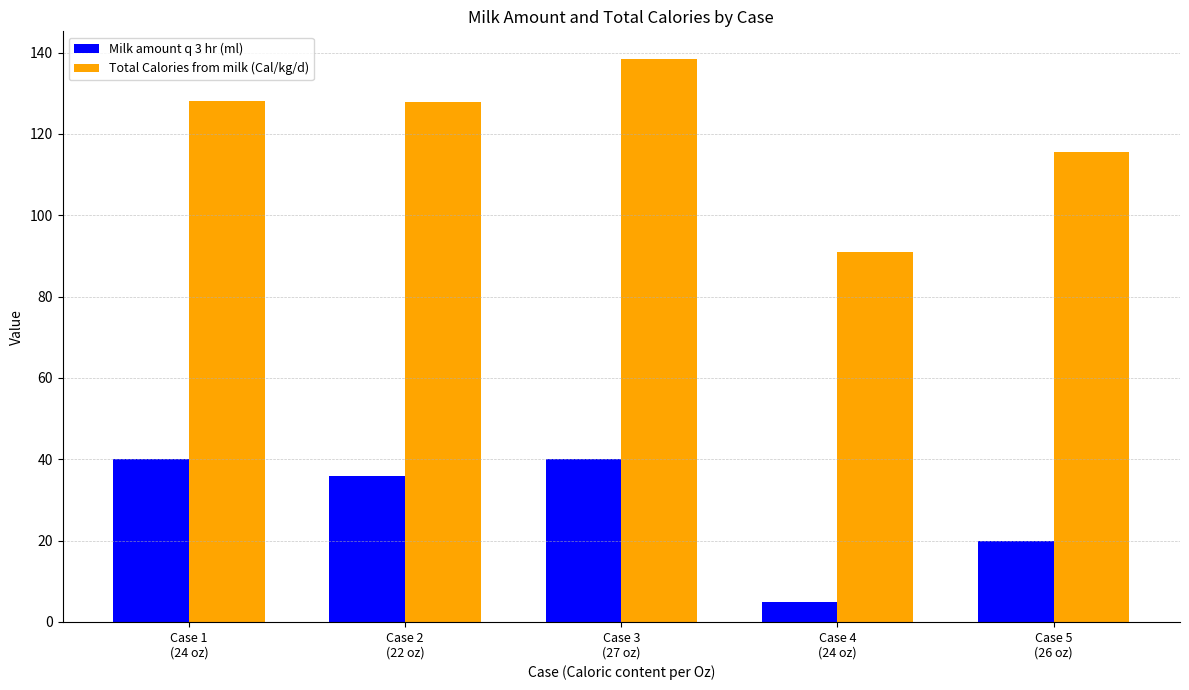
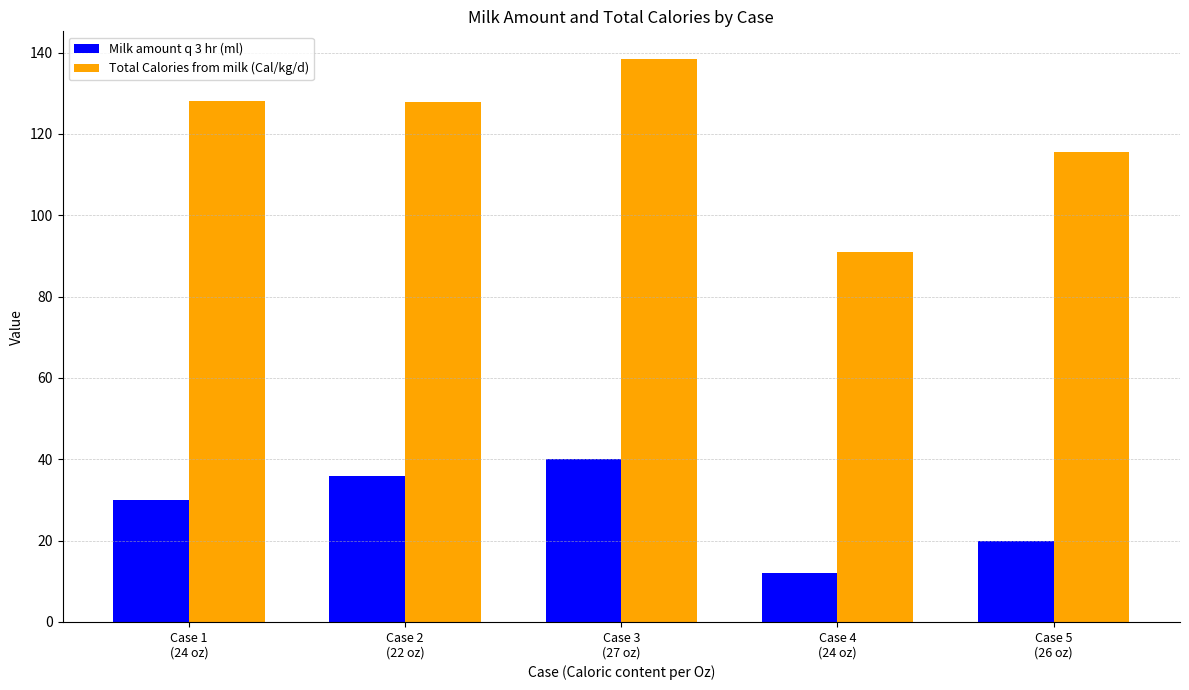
Milk amount q 3 hr (ml), Case 1 (24 oz): 40 -> 30
Milk amount q 3 hr (ml), Case 4 (24 oz): 5 -> 12
